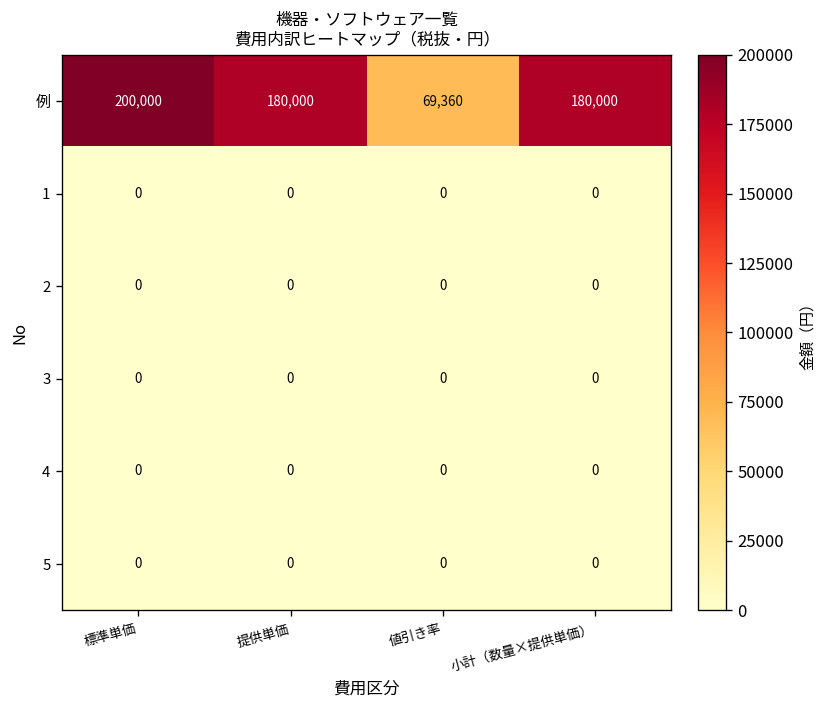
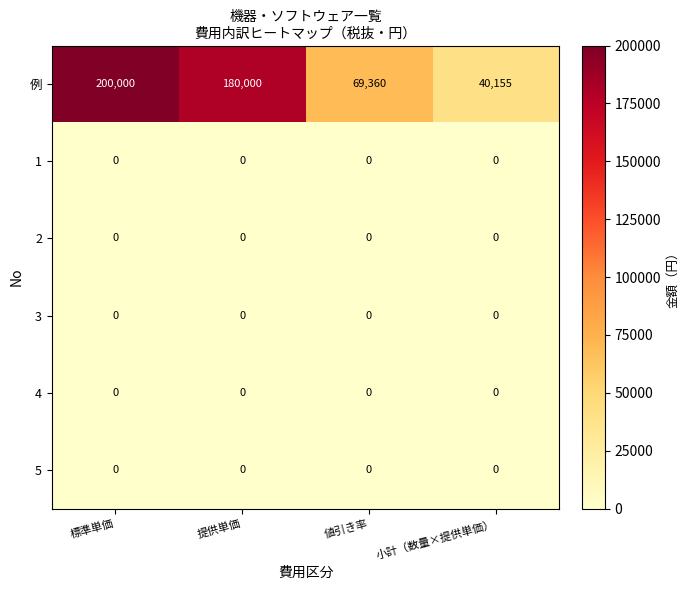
例, 小計（数量×提供単価）: 180,000 -> 40,155
